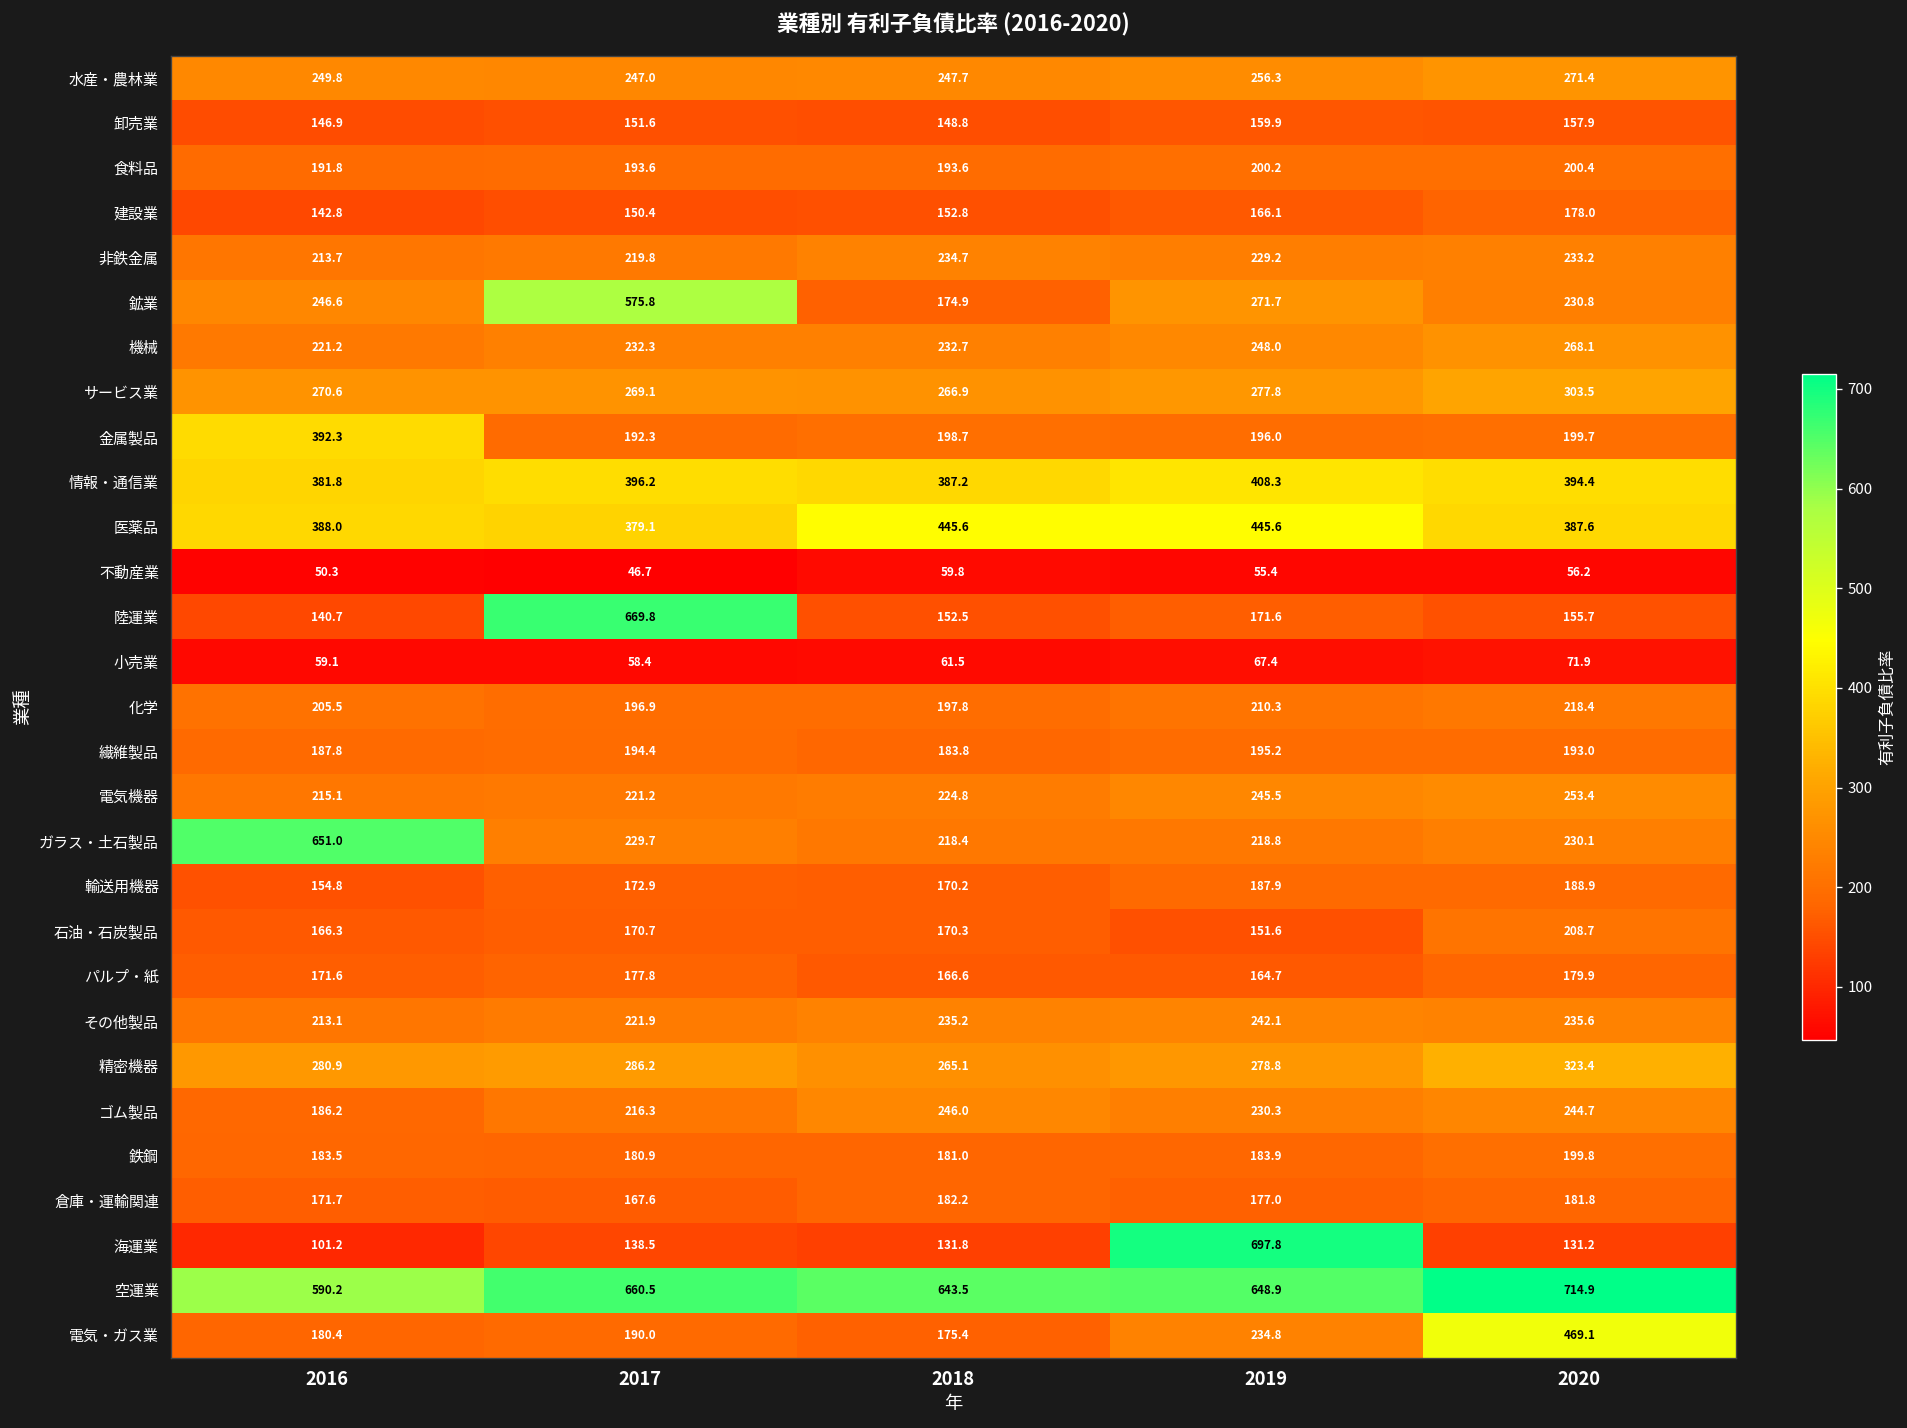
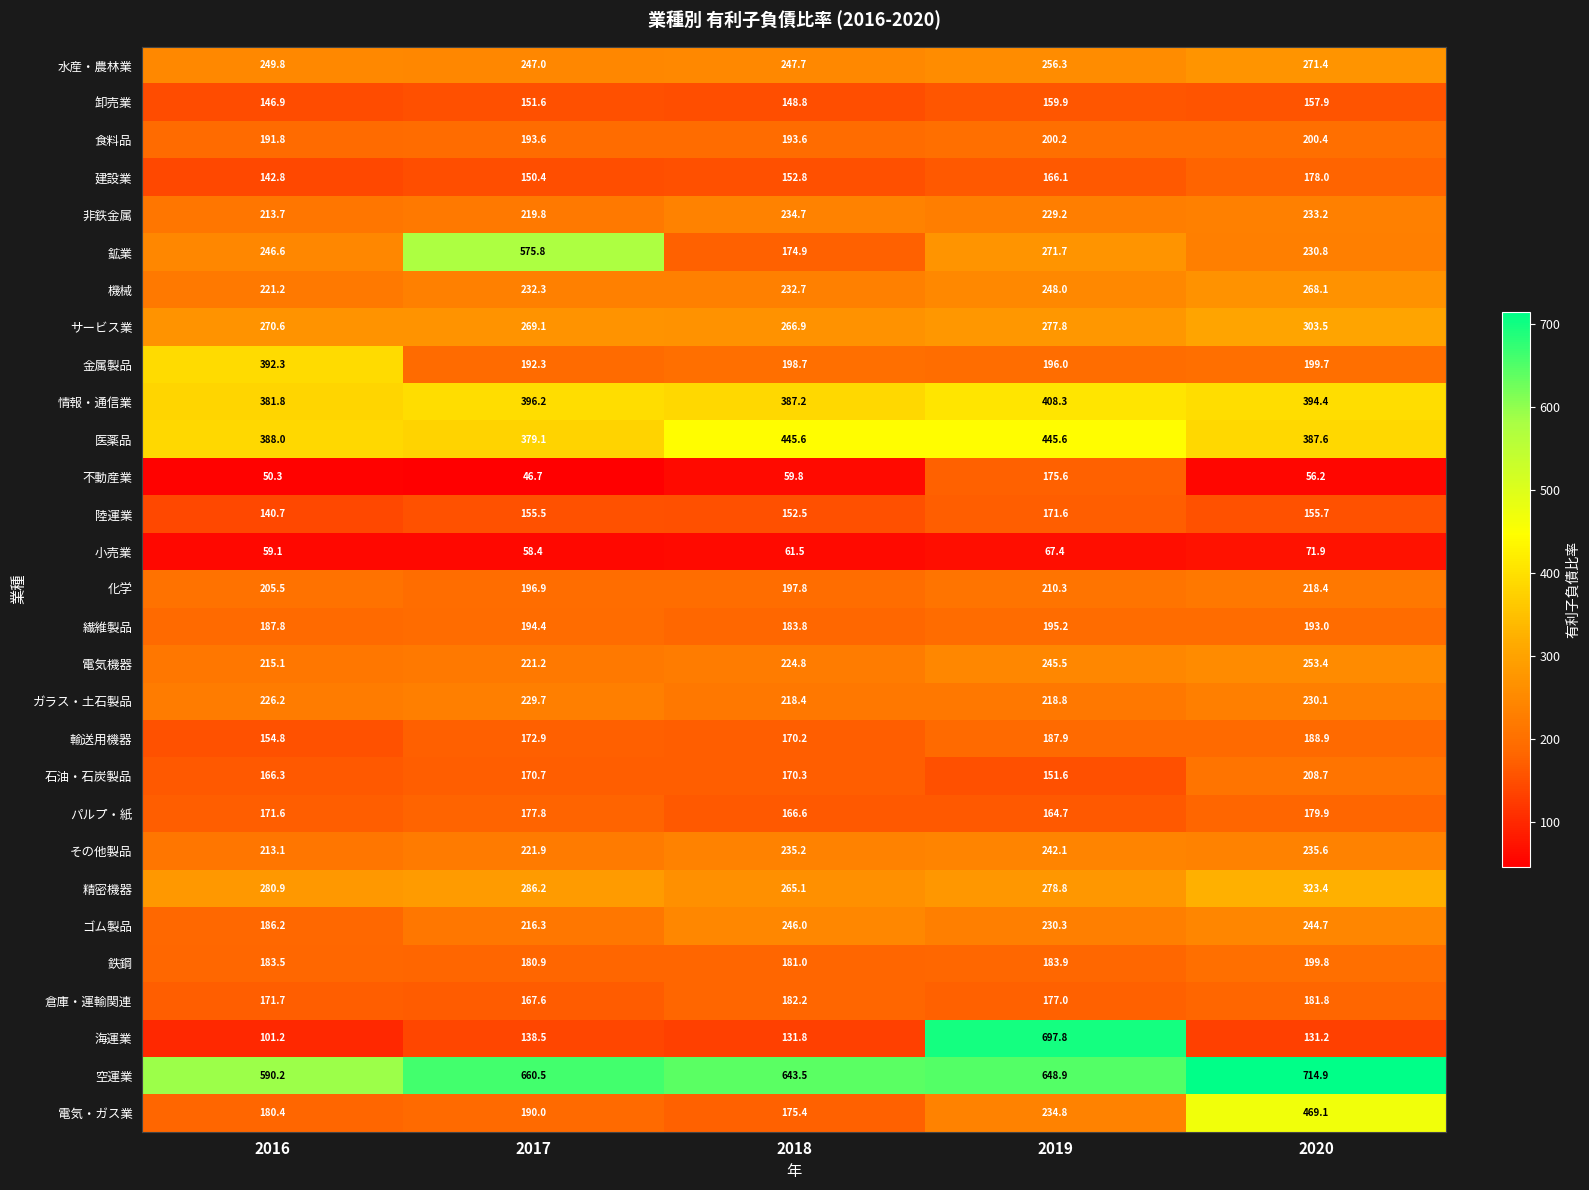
不動産業, 2019: 55.4 -> 175.6
陸運業, 2017: 669.8 -> 155.5
ガラス・土石製品, 2016: 651.0 -> 226.2
